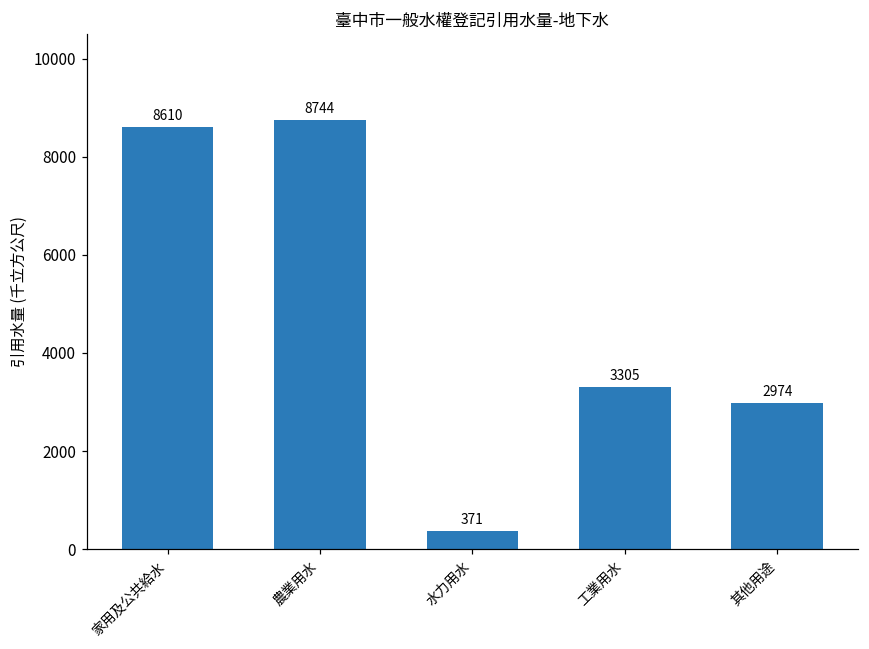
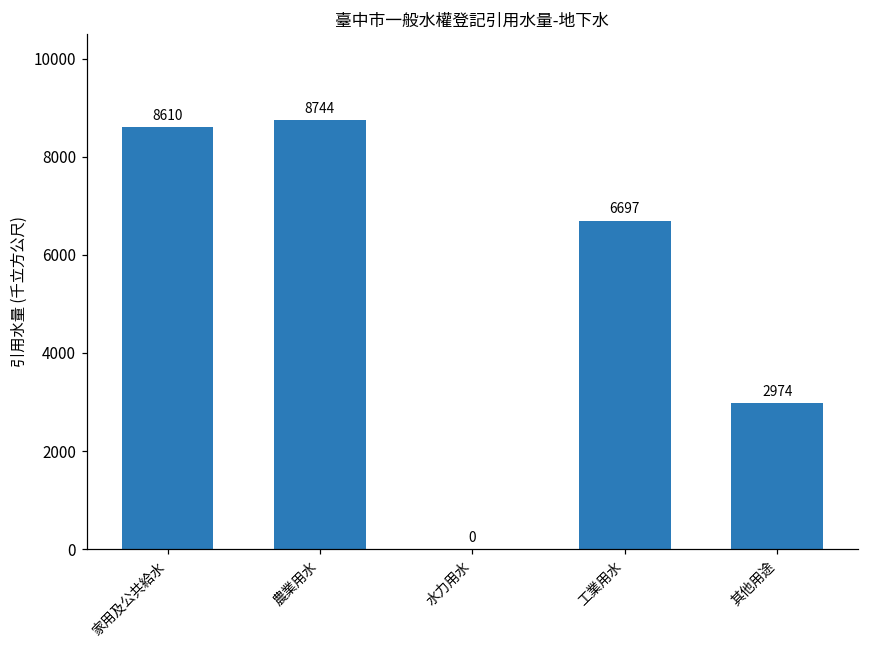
水力用水: 371 -> 0
工業用水: 3305 -> 6697
